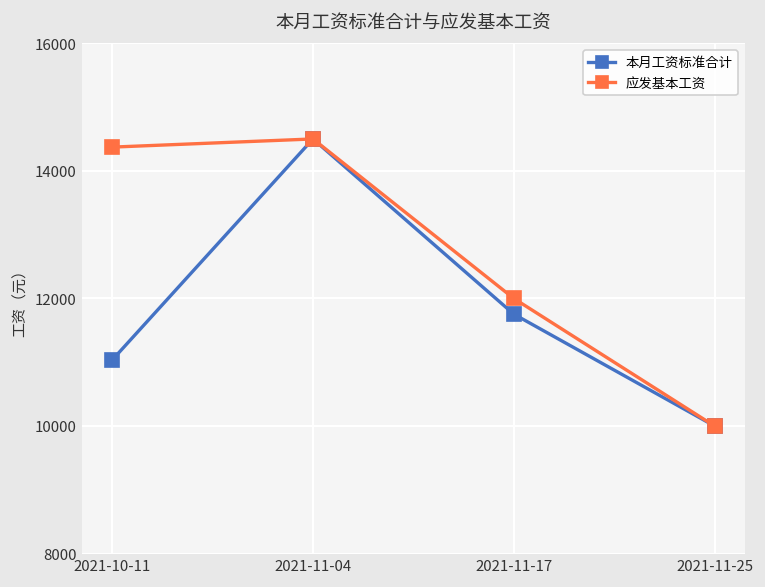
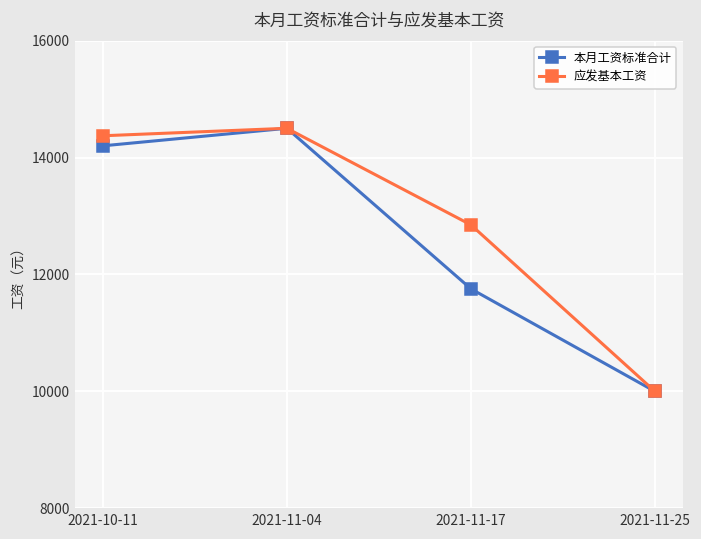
本月工资标准合计, 2021-10-11: 11000 -> 14200
应发基本工资, 2021-11-17: 12000 -> 12800
